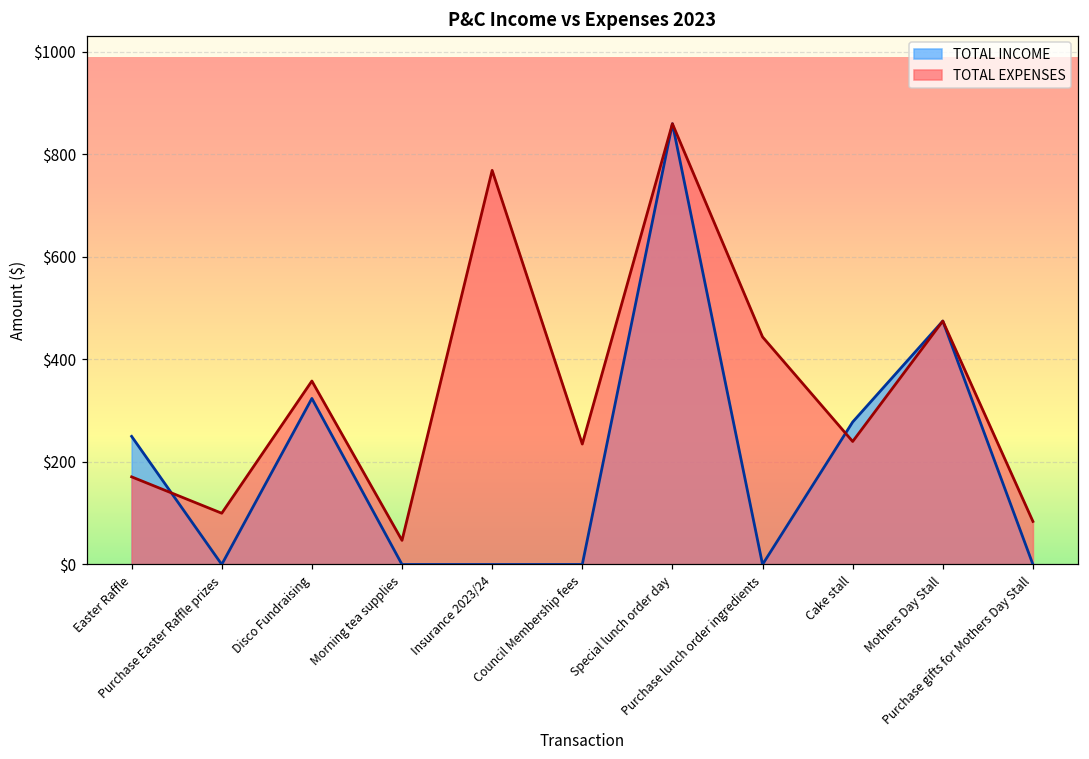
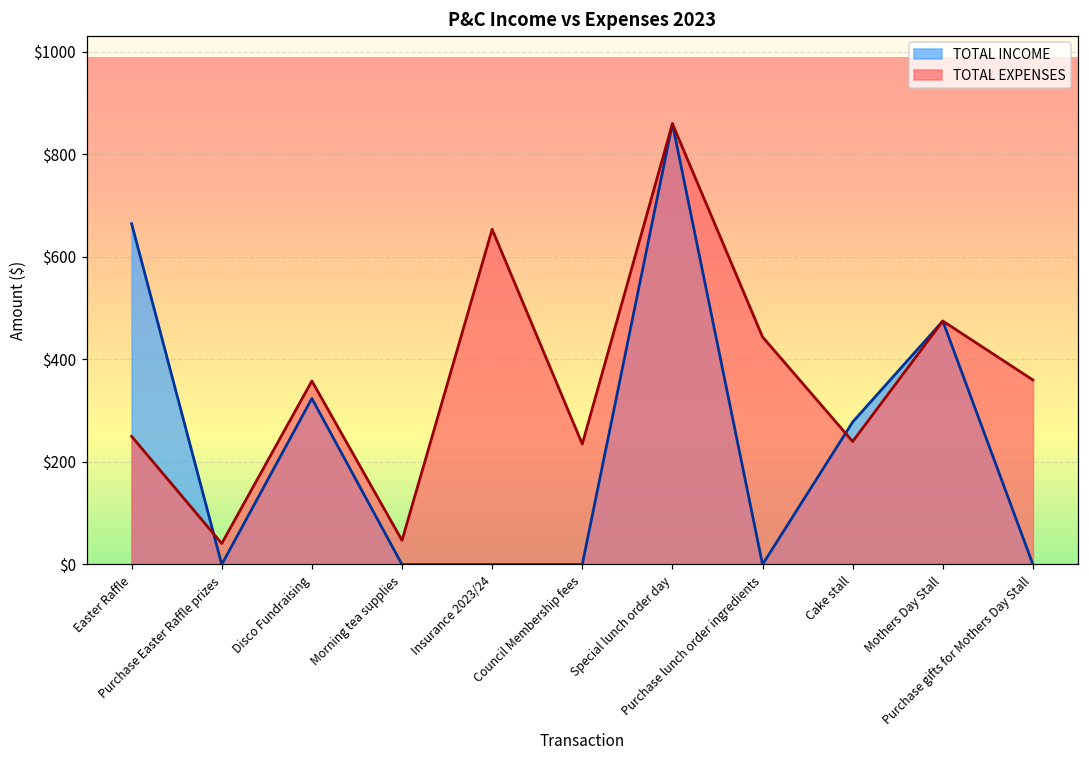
TOTAL INCOME, Easter Raffle: $250 -> $670
TOTAL EXPENSES, Easter Raffle: $170 -> $250
TOTAL EXPENSES, Purchase Easter Raffle prizes: $100 -> $40
TOTAL EXPENSES, Insurance 2023/24: $770 -> $650
TOTAL EXPENSES, Purchase gifts for Mothers Day Stall: $80 -> $360
